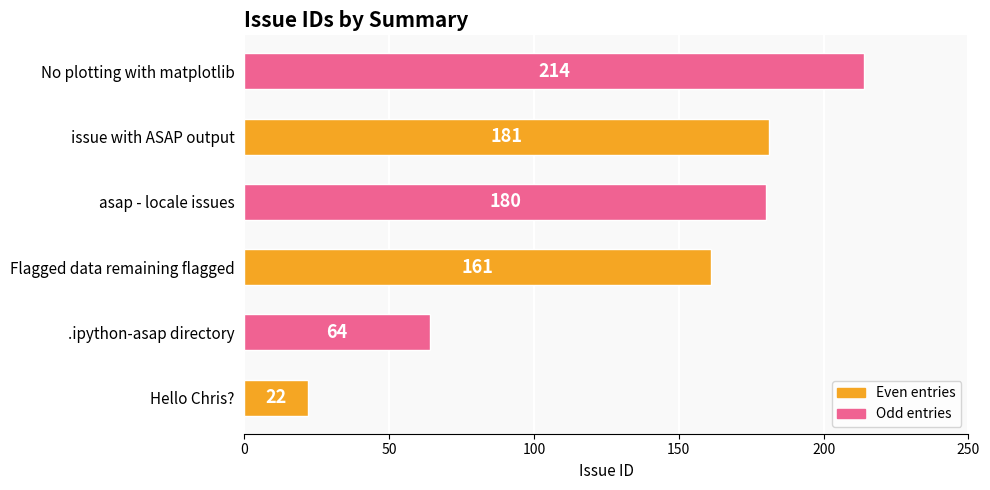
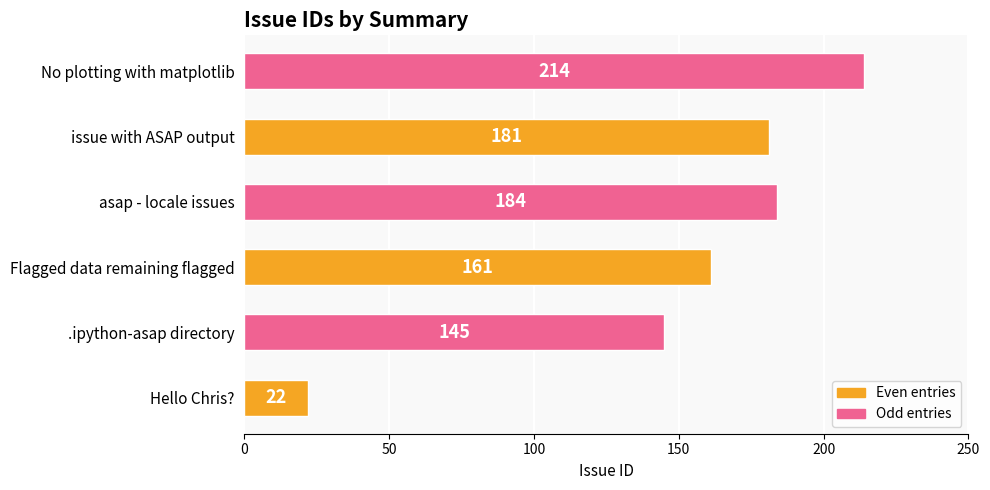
asap - locale issues: 180 -> 184
.ipython-asap directory: 64 -> 145
